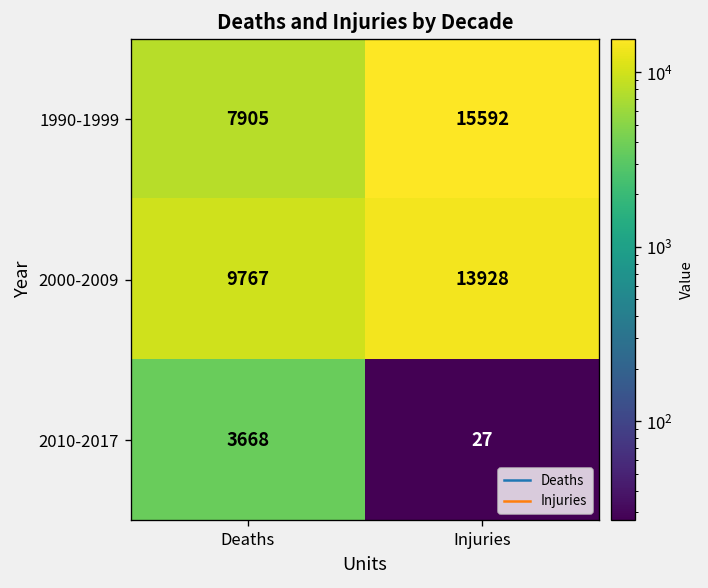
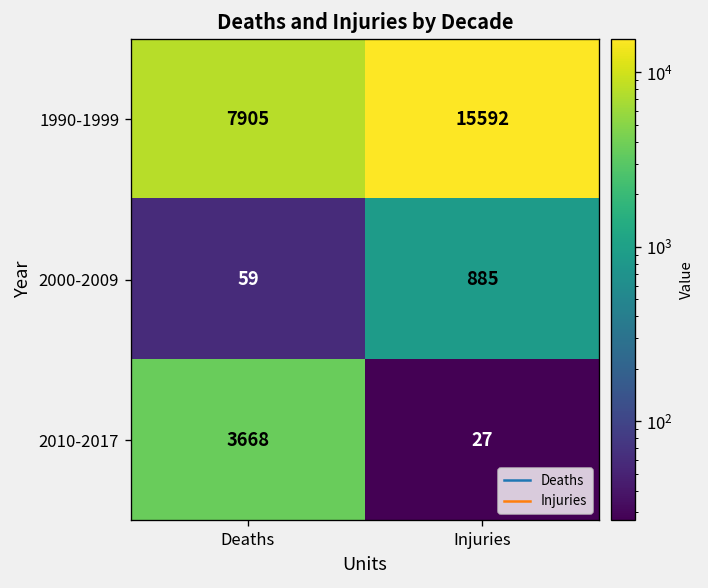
2000-2009, Deaths: 9767 -> 59
2000-2009, Injuries: 13928 -> 885
